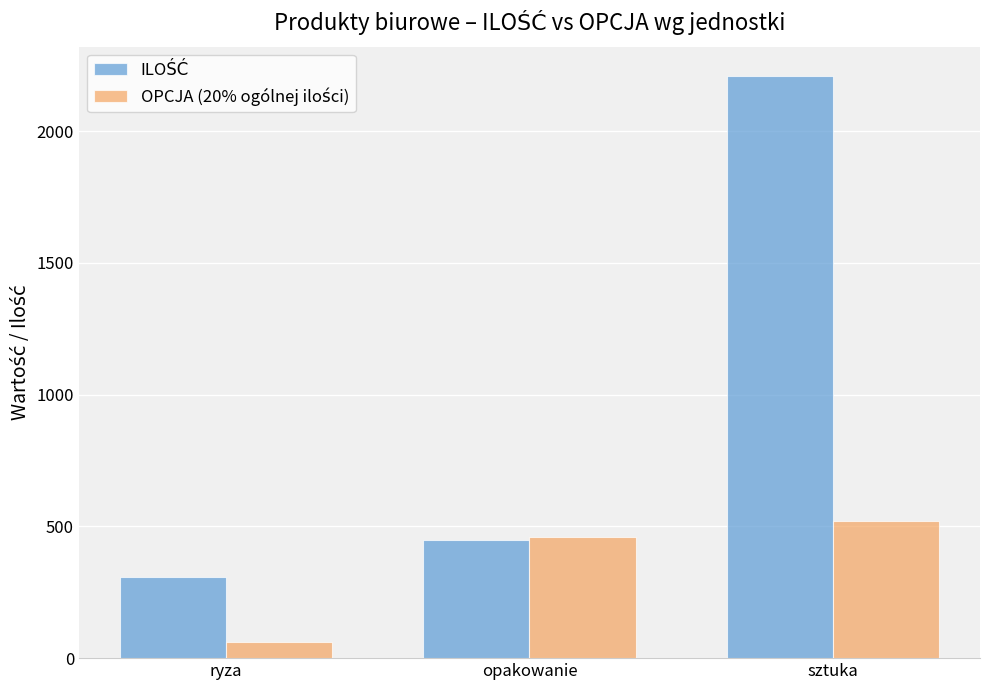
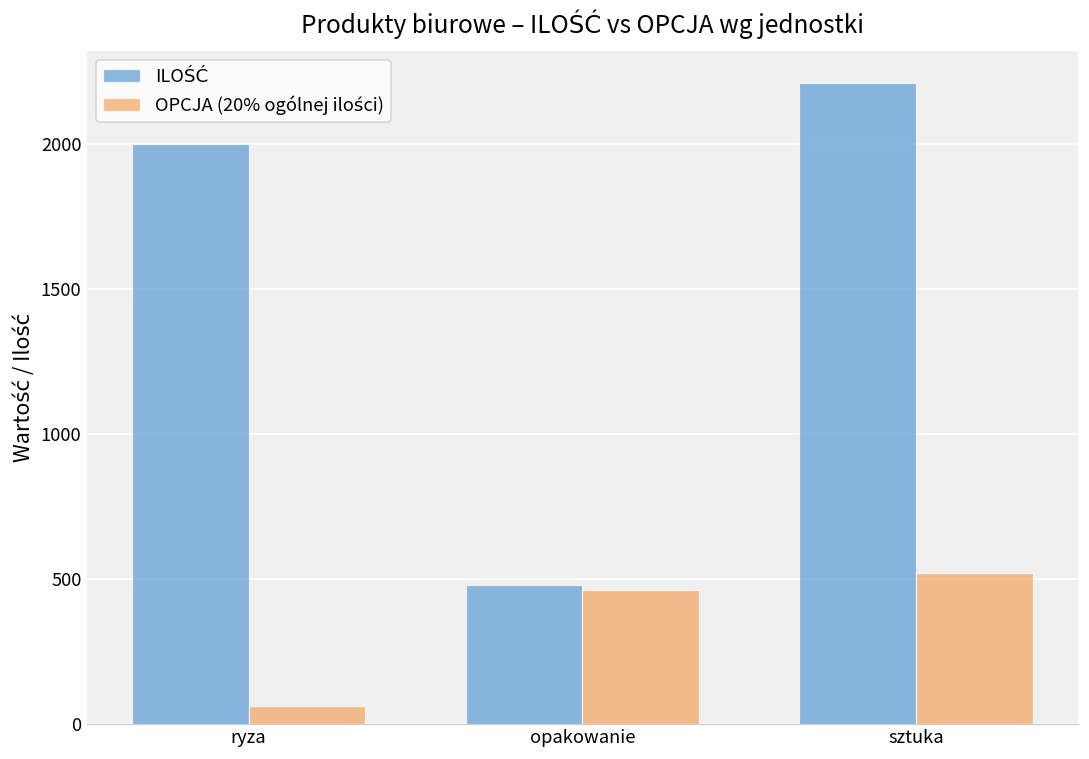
ILOŚĆ, ryza: 310 -> 2000
ILOŚĆ, opakowanie: 450 -> 480
